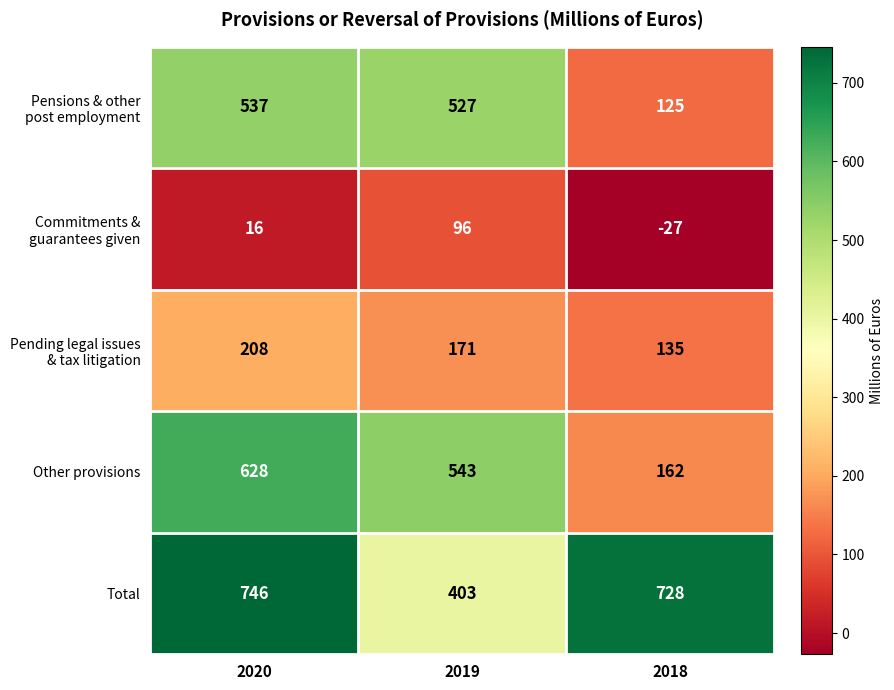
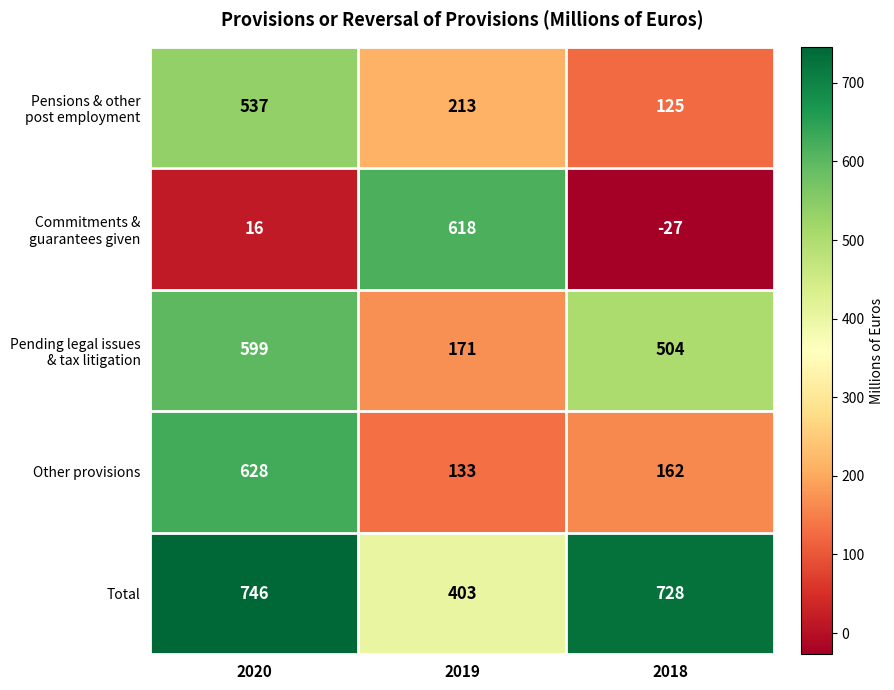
Pensions & other post employment, 2019: 527 -> 213
Commitments & guarantees given, 2019: 96 -> 618
Pending legal issues & tax litigation, 2020: 208 -> 599
Pending legal issues & tax litigation, 2018: 135 -> 504
Other provisions, 2019: 543 -> 133
